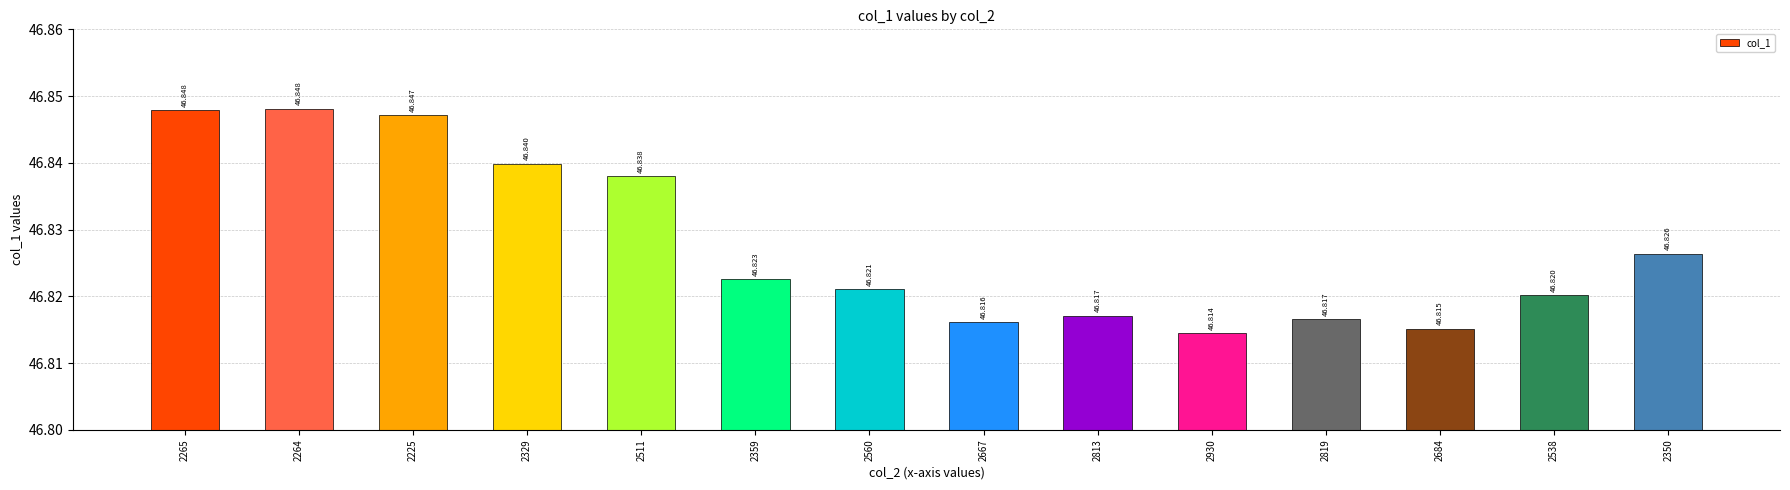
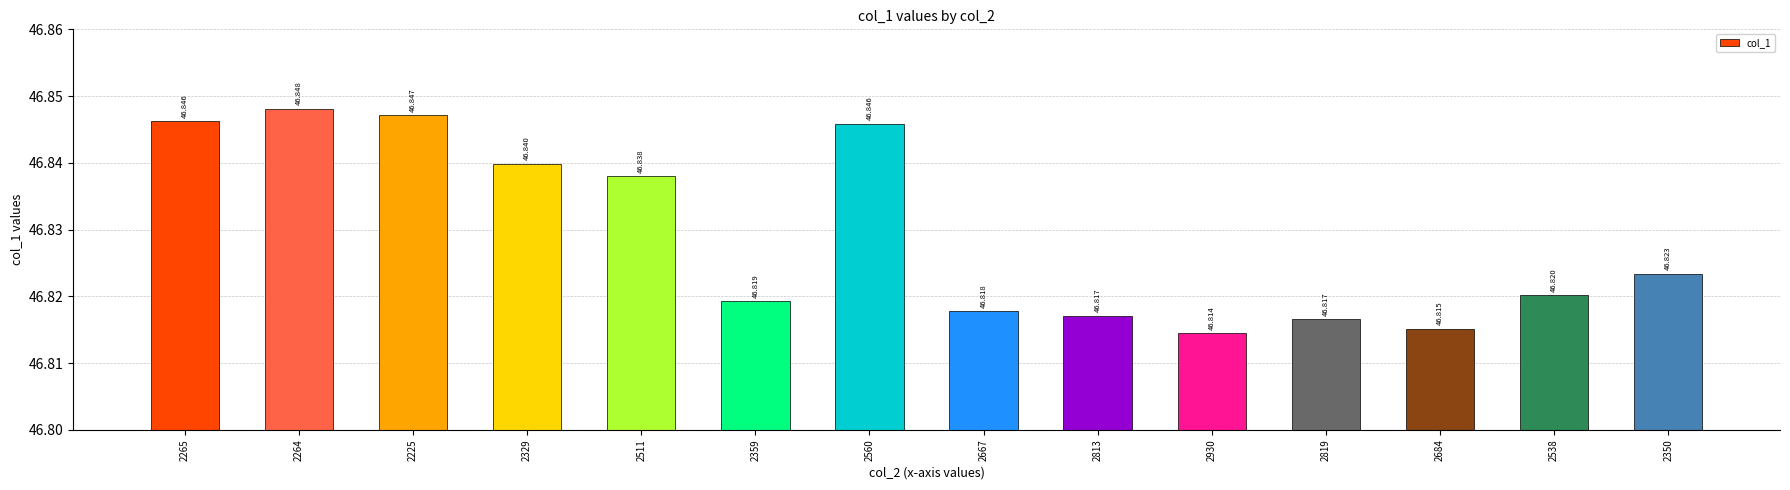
2265: 46.848 -> 46.846
2359: 46.823 -> 46.819
2560: 46.821 -> 46.846
2667: 46.816 -> 46.818
2350: 46.826 -> 46.823
